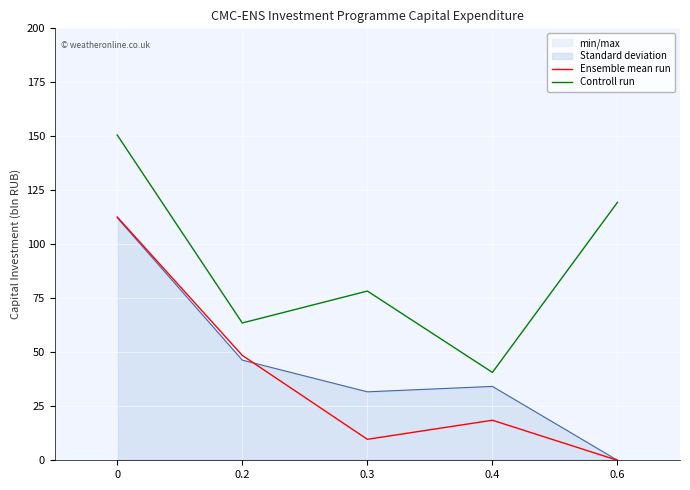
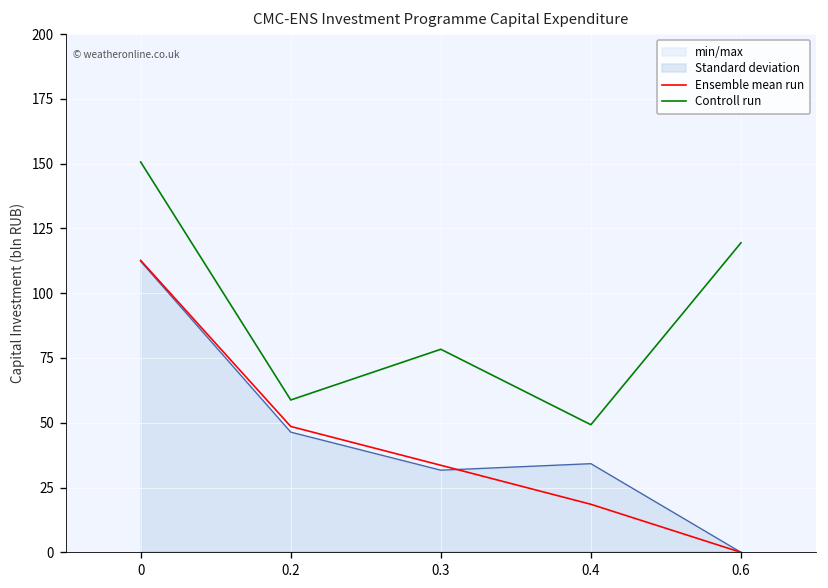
Controll run, 0.2: 64 -> 59
Ensemble mean run, 0.3: 10 -> 34
Controll run, 0.4: 41 -> 49
